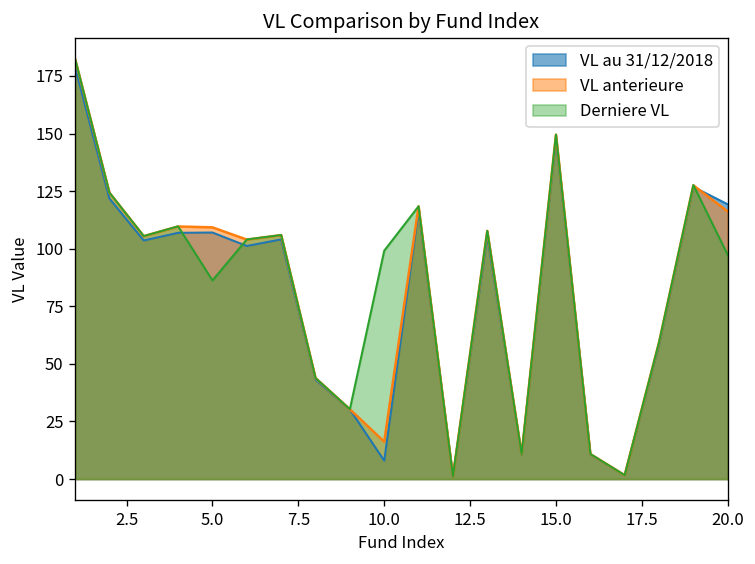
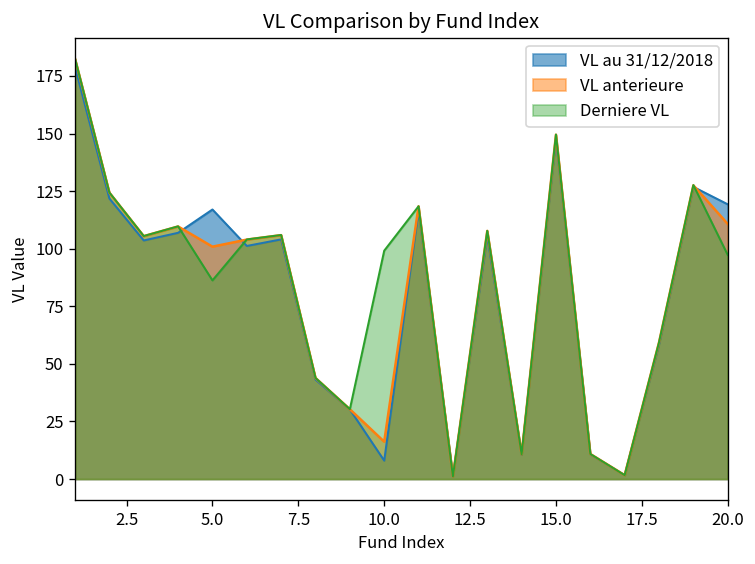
VL au 31/12/2018, 5.0: 107 -> 117
VL anterieure, 5.0: 109 -> 101
VL anterieure, 20.0: 116 -> 111
